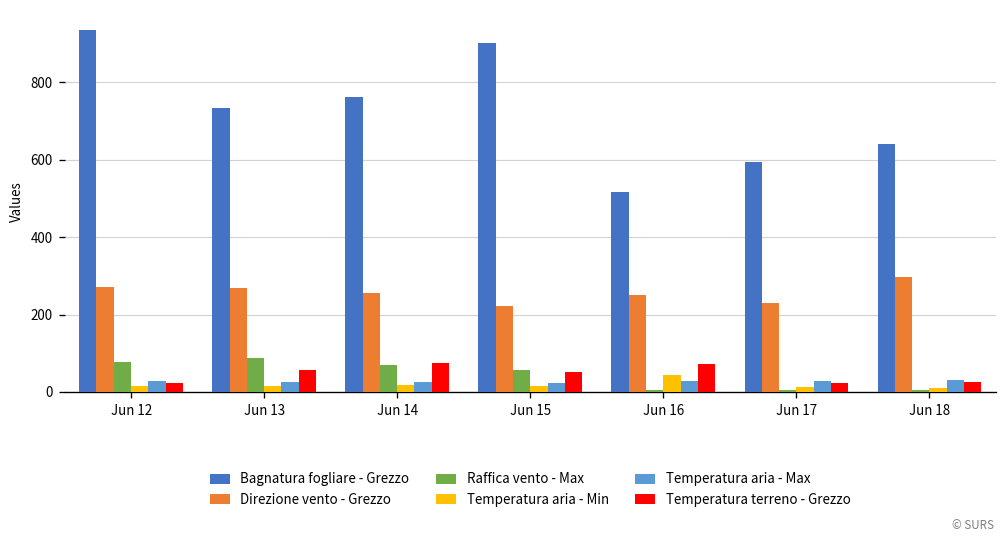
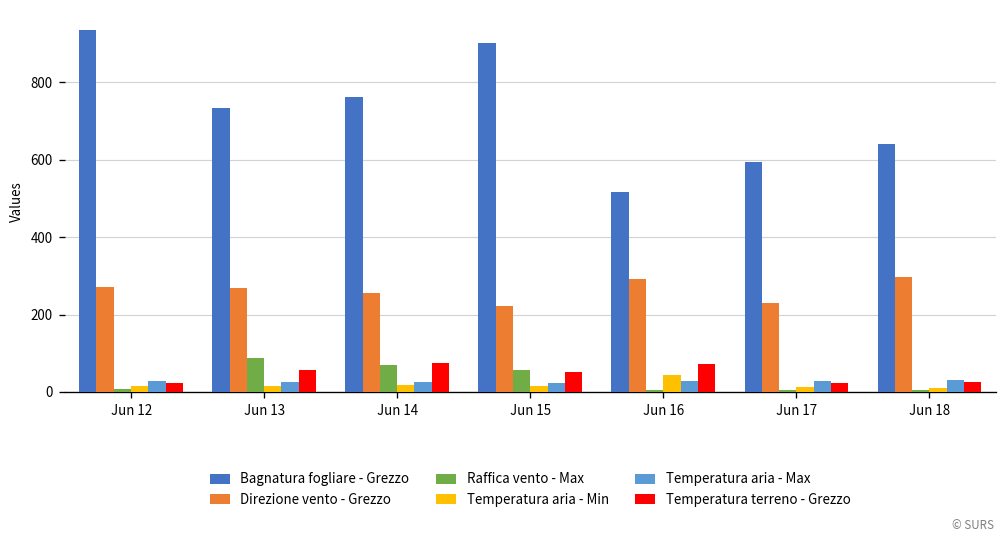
Raffica vento - Max, Jun 12: 80 -> 10
Direzione vento - Grezzo, Jun 16: 250 -> 290
